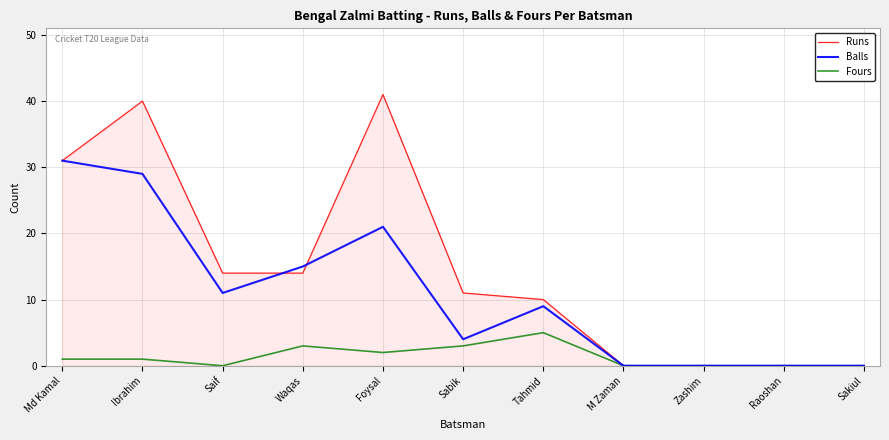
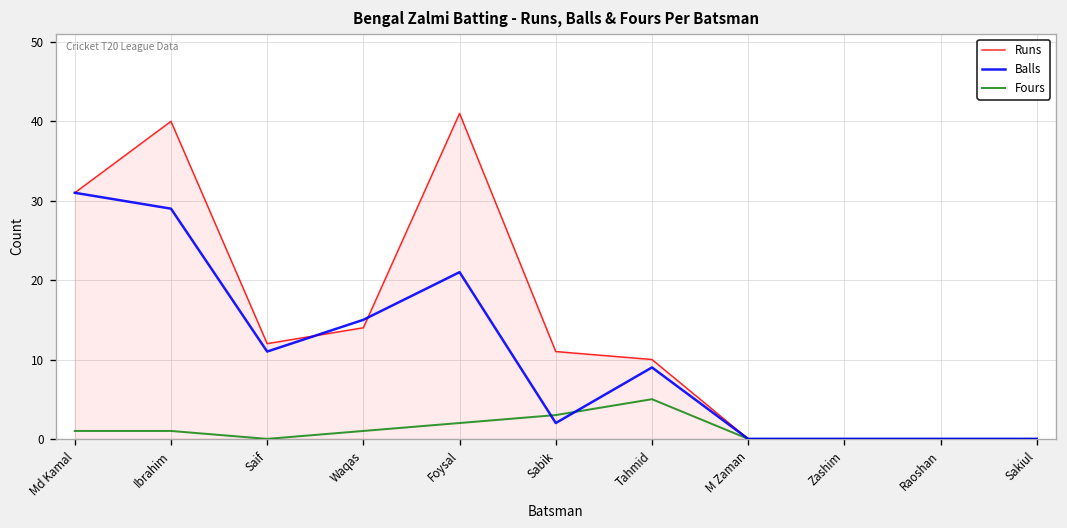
Runs, Saif: 14 -> 12
Fours, Waqas: 3 -> 1
Balls, Sabik: 4 -> 2
